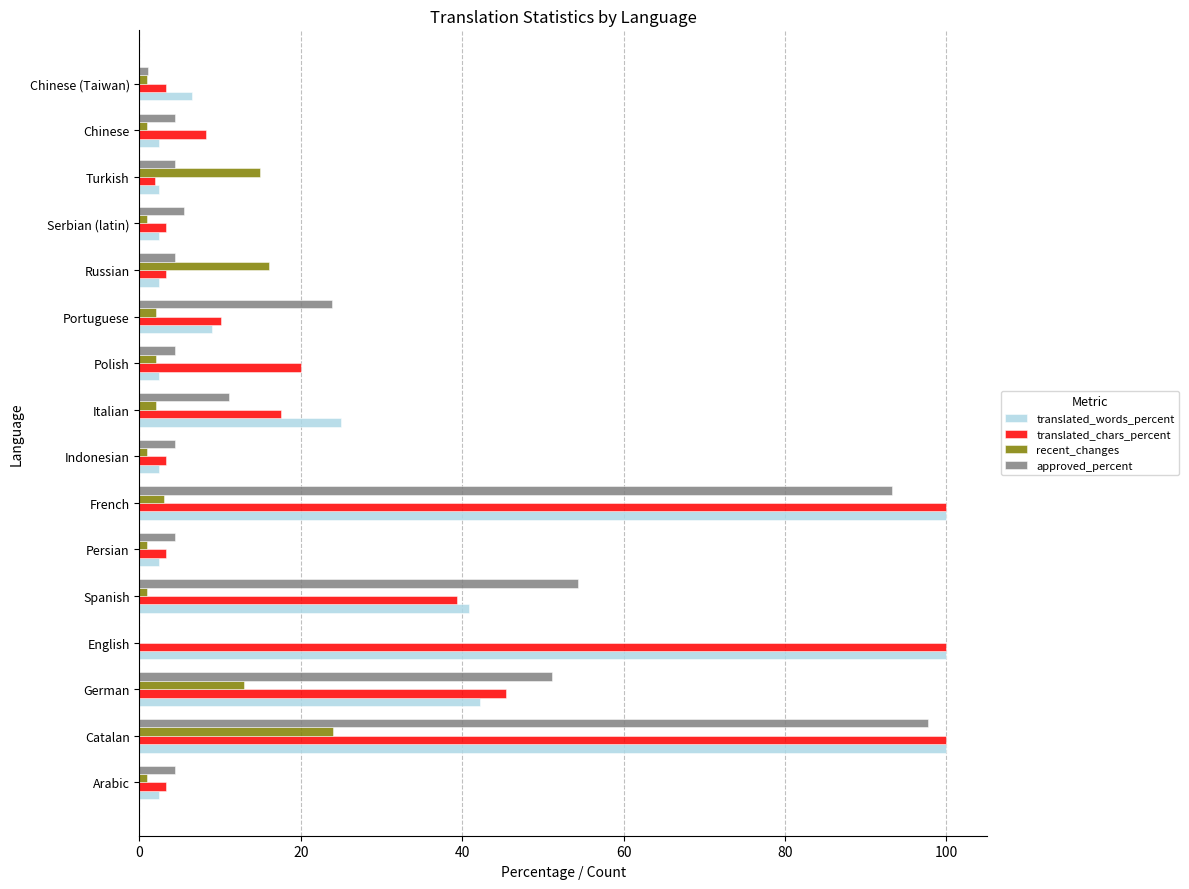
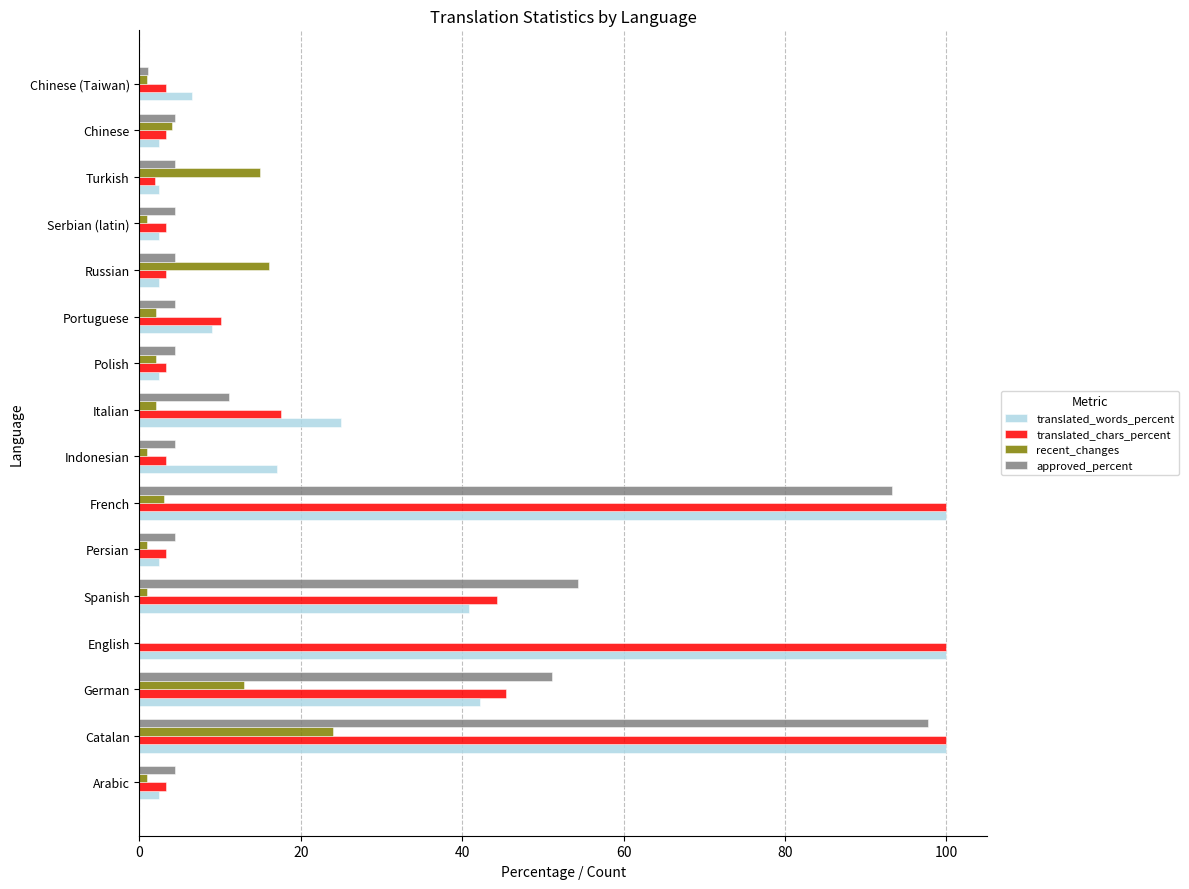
recent_changes, Chinese: 1 -> 4
translated_chars_percent, Chinese: 8 -> 3
approved_percent, Serbian (latin): 6 -> 4
approved_percent, Portuguese: 24 -> 4
translated_chars_percent, Polish: 20 -> 3
translated_words_percent, Indonesian: 2 -> 17
translated_chars_percent, Spanish: 39 -> 44
